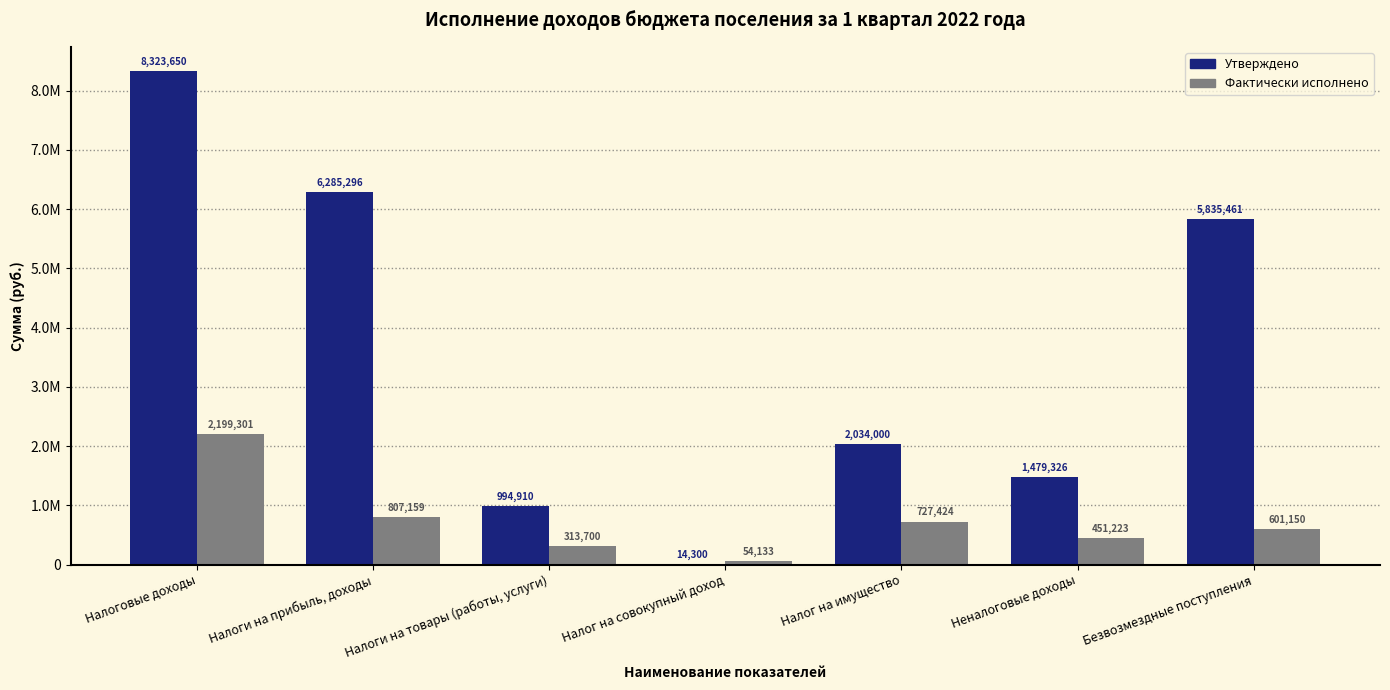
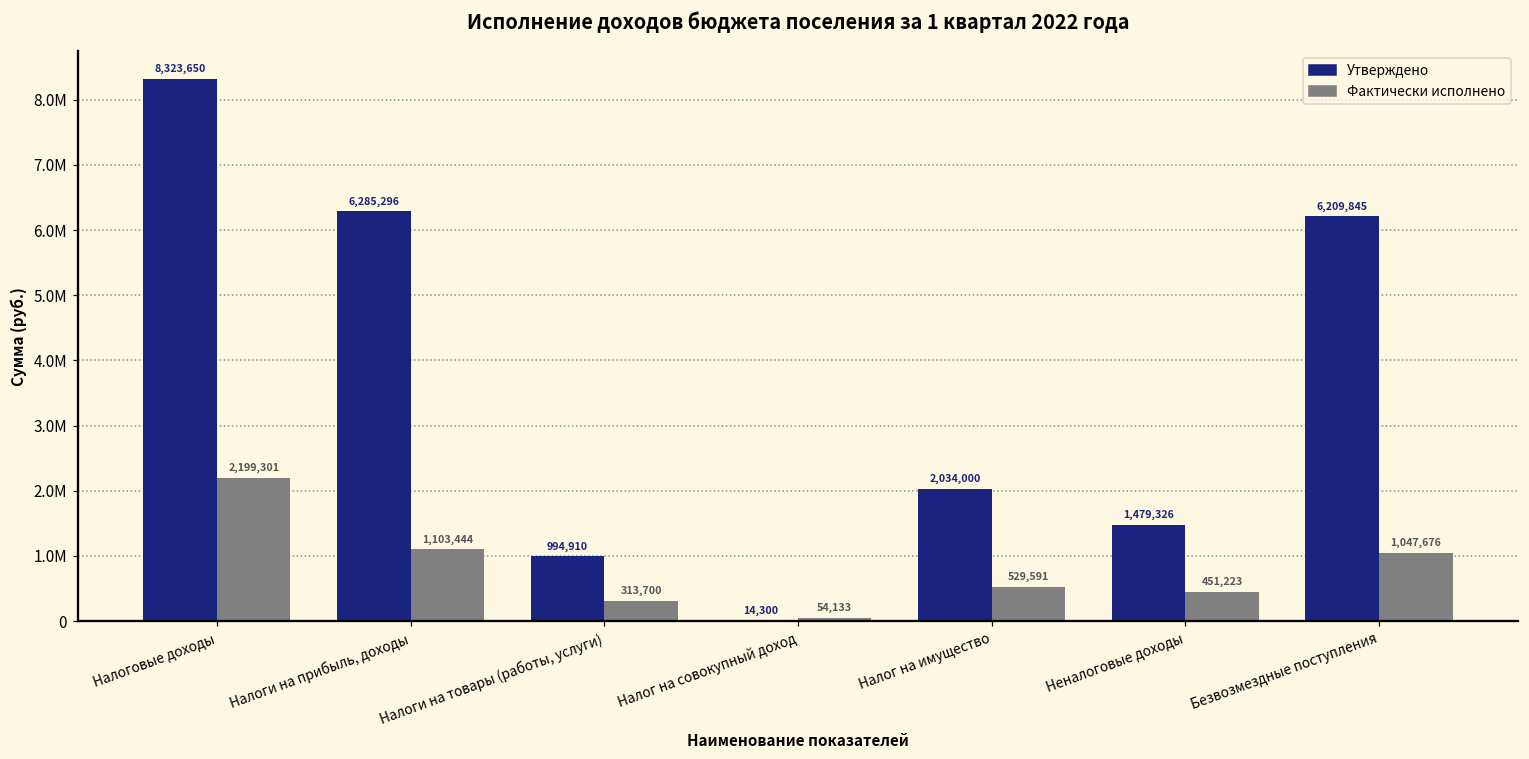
Фактически исполнено, Налоги на прибыль, доходы: 807,159 -> 1,103,444
Фактически исполнено, Налог на имущество: 727,424 -> 529,591
Утверждено, Безвозмездные поступления: 5,835,461 -> 6,209,845
Фактически исполнено, Безвозмездные поступления: 601,150 -> 1,047,676
